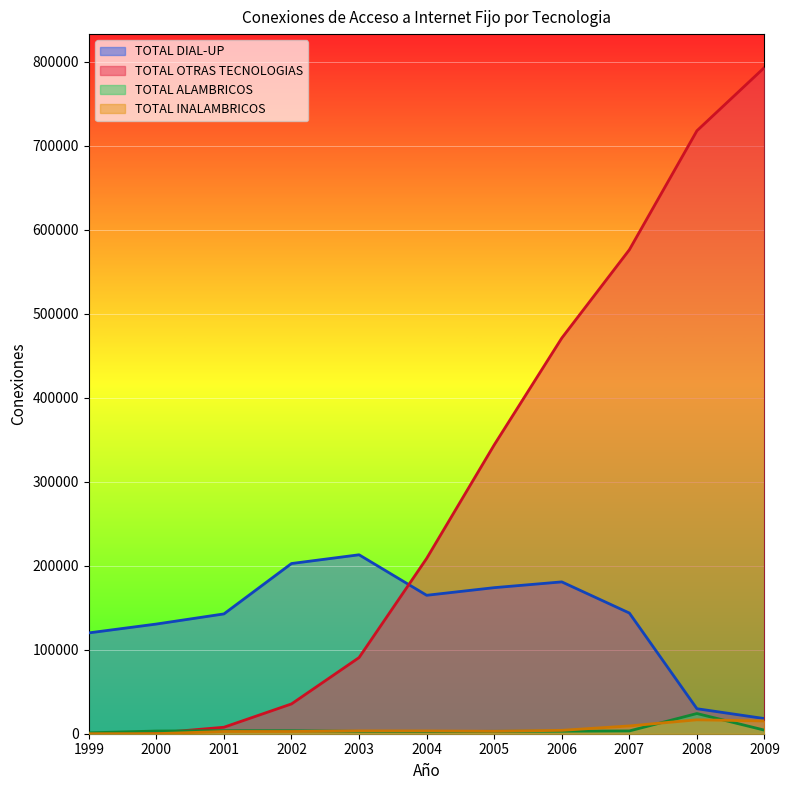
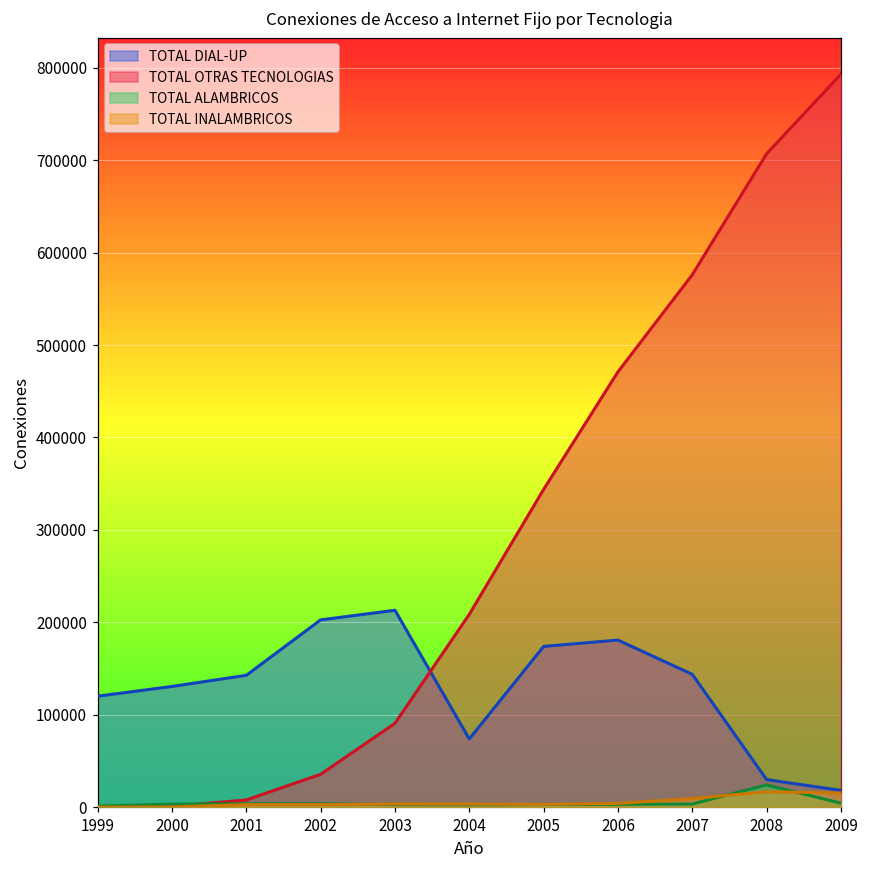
TOTAL DIAL-UP, 2004: 160000 -> 70000
TOTAL OTRAS TECNOLOGIAS, 2008: 720000 -> 710000
